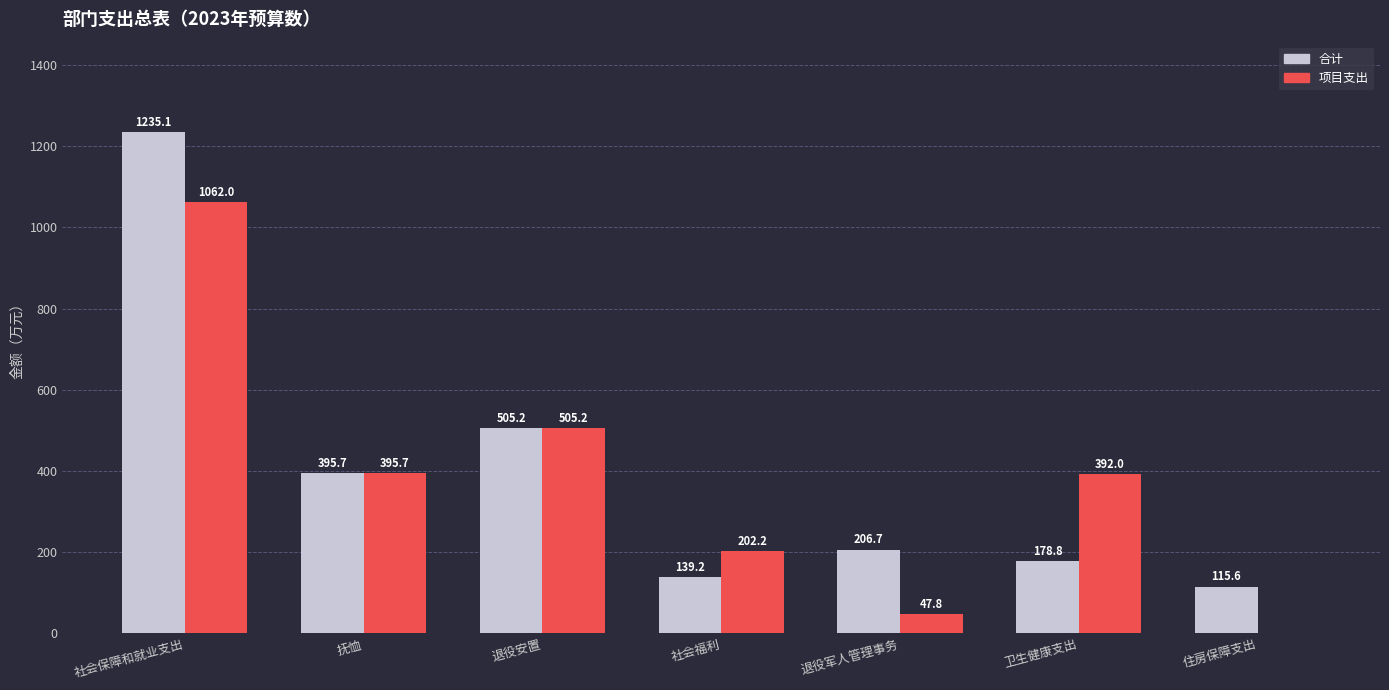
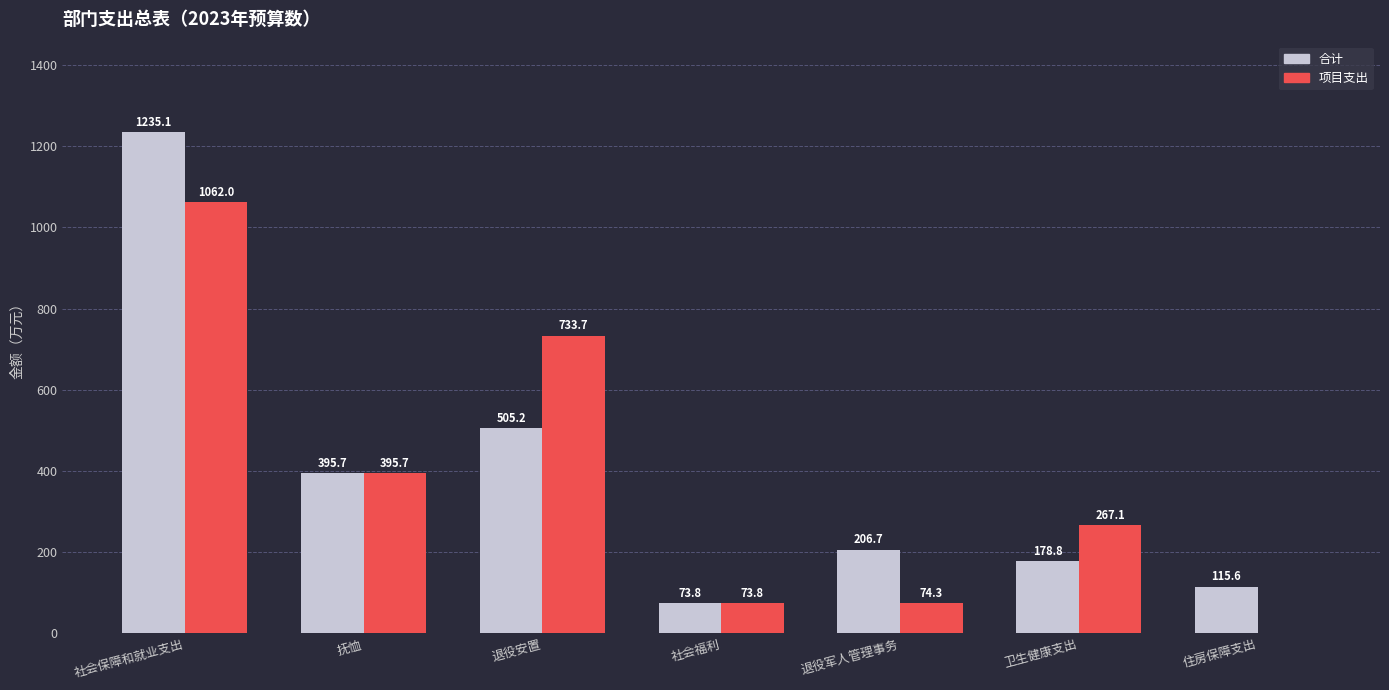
项目支出, 退役安置: 505.2 -> 733.7
合计, 社会福利: 139.2 -> 73.8
项目支出, 社会福利: 202.2 -> 73.8
项目支出, 退役军人管理事务: 47.8 -> 74.3
项目支出, 卫生健康支出: 392.0 -> 267.1
